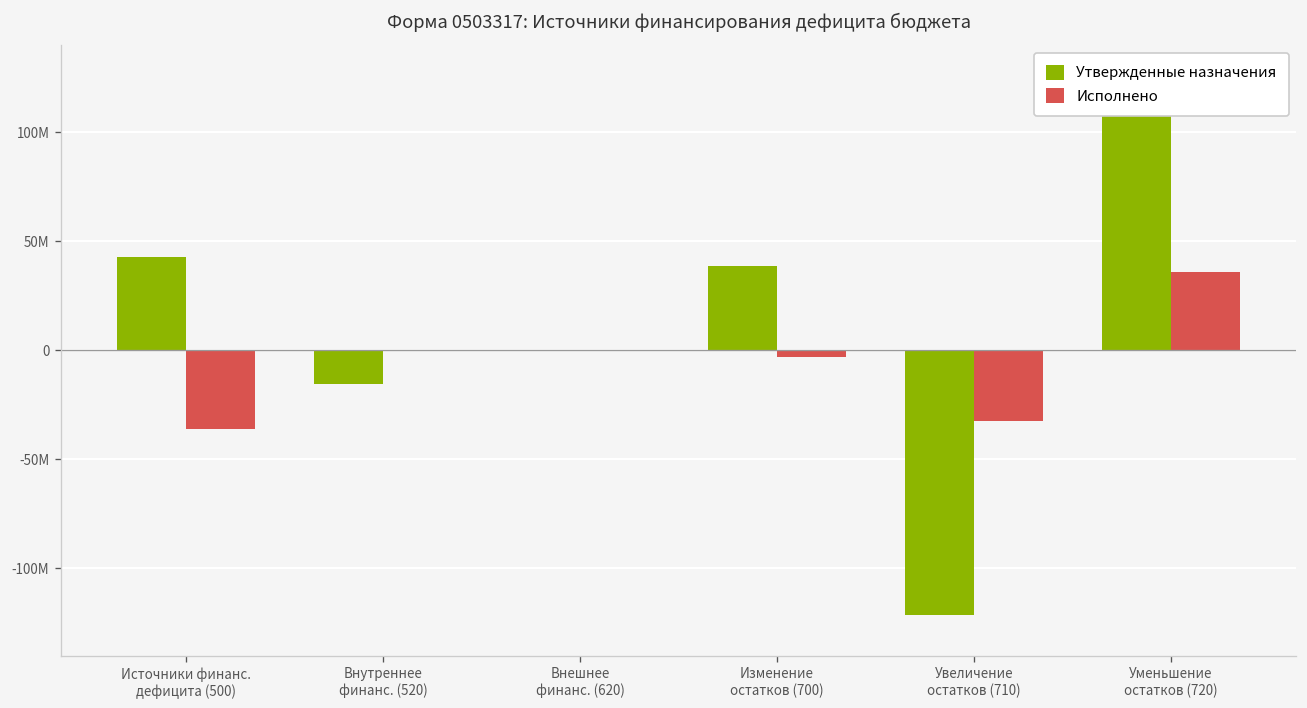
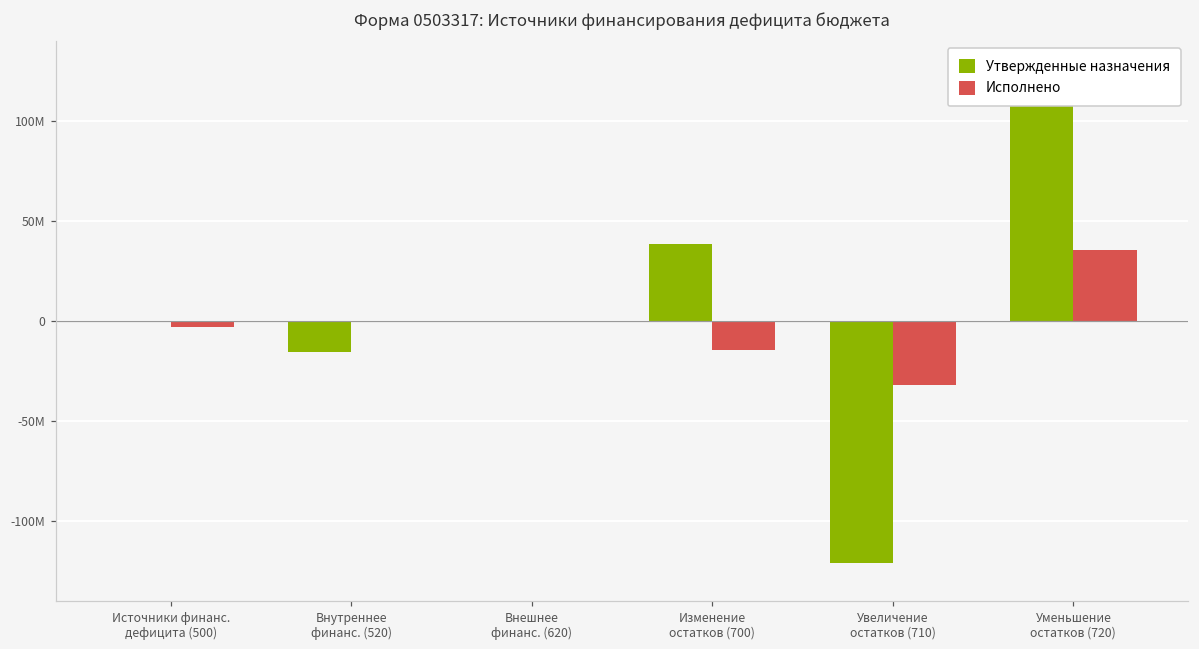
Утвержденные назначения, Источники финанс. дефицита (500): 43000000 -> 0
Исполнено, Источники финанс. дефицита (500): -36000000 -> -3000000
Исполнено, Изменение остатков (700): -3000000 -> -14000000
